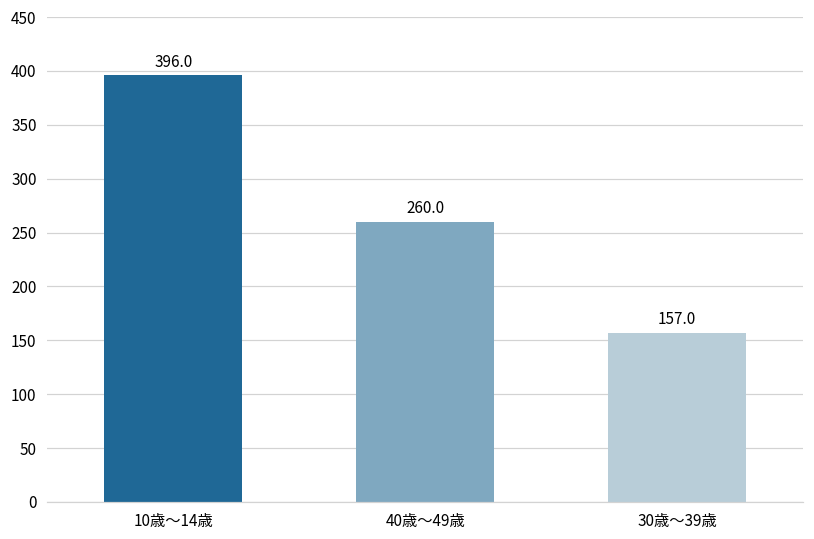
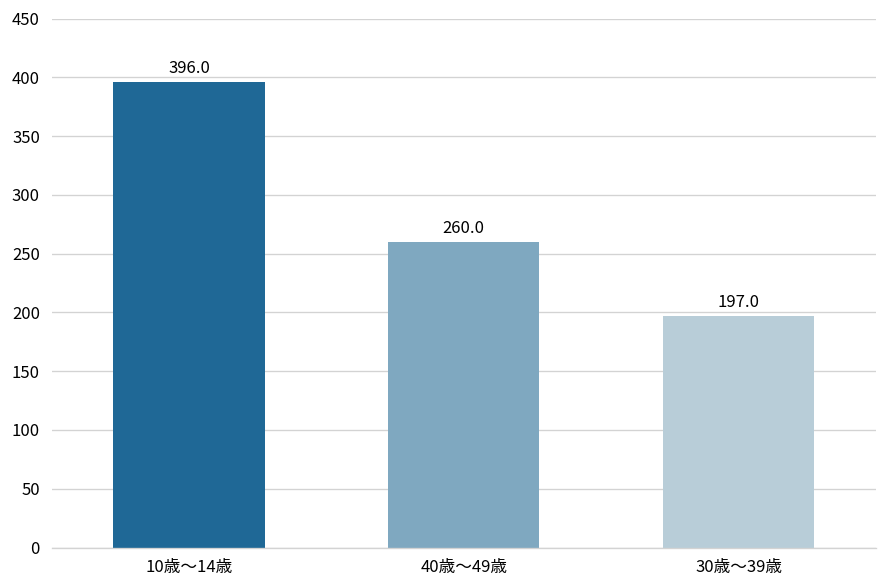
30歳～39歳: 157.0 -> 197.0
